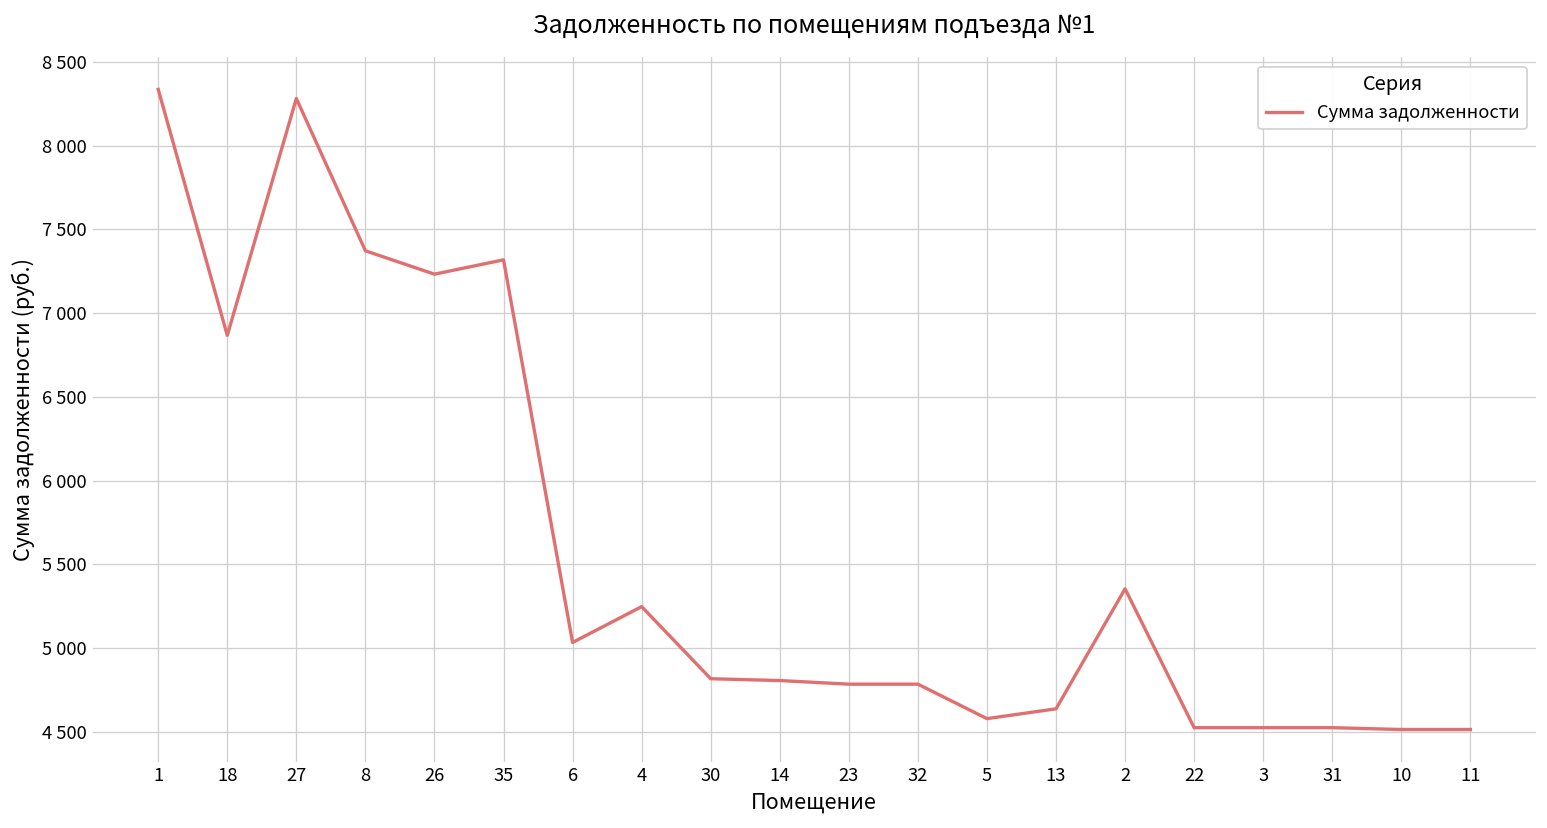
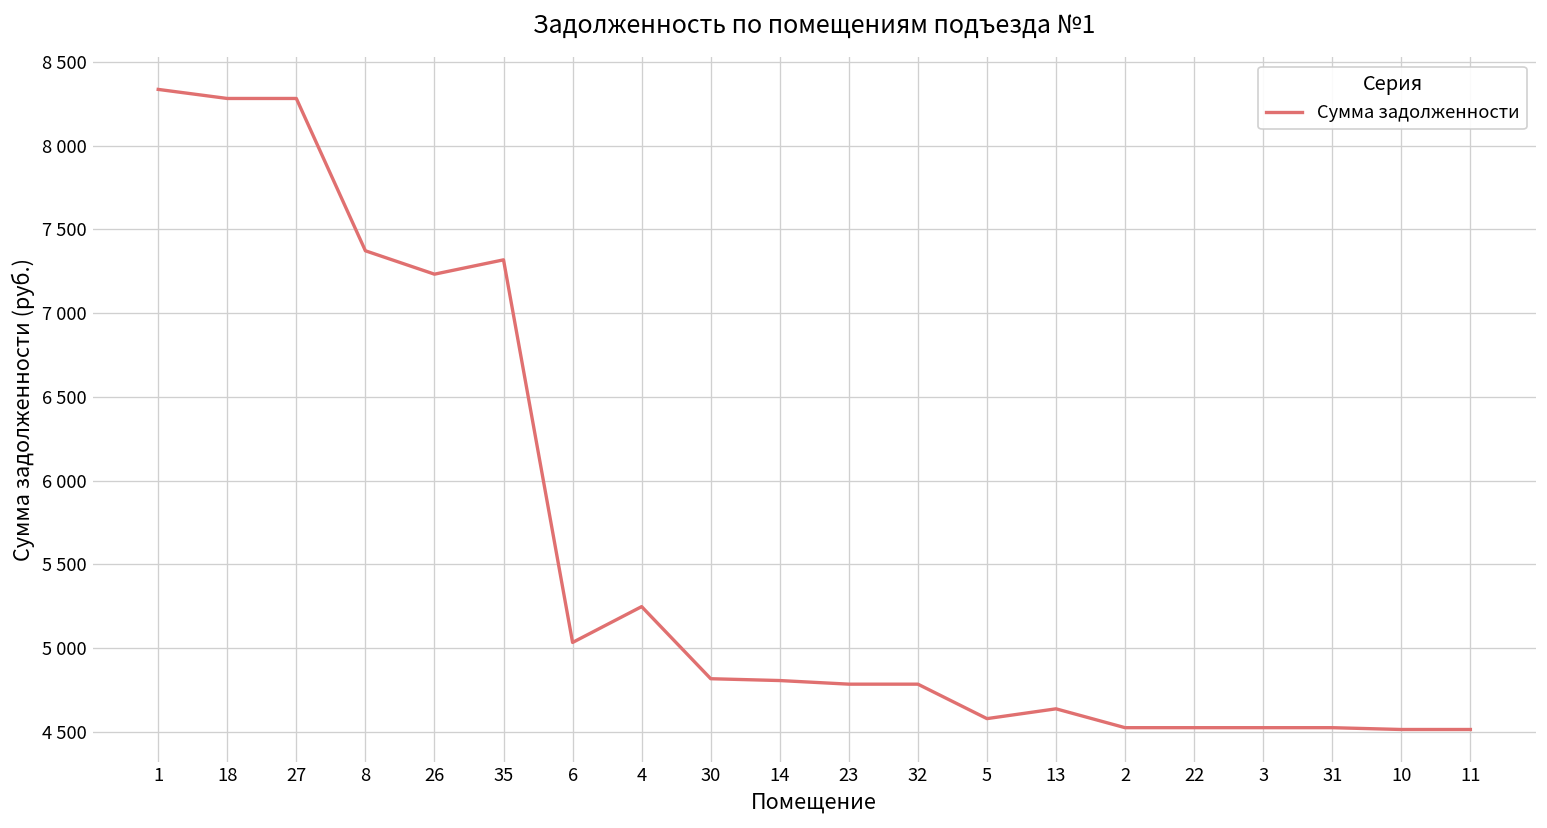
18: 6870 -> 8280
2: 5350 -> 4520
